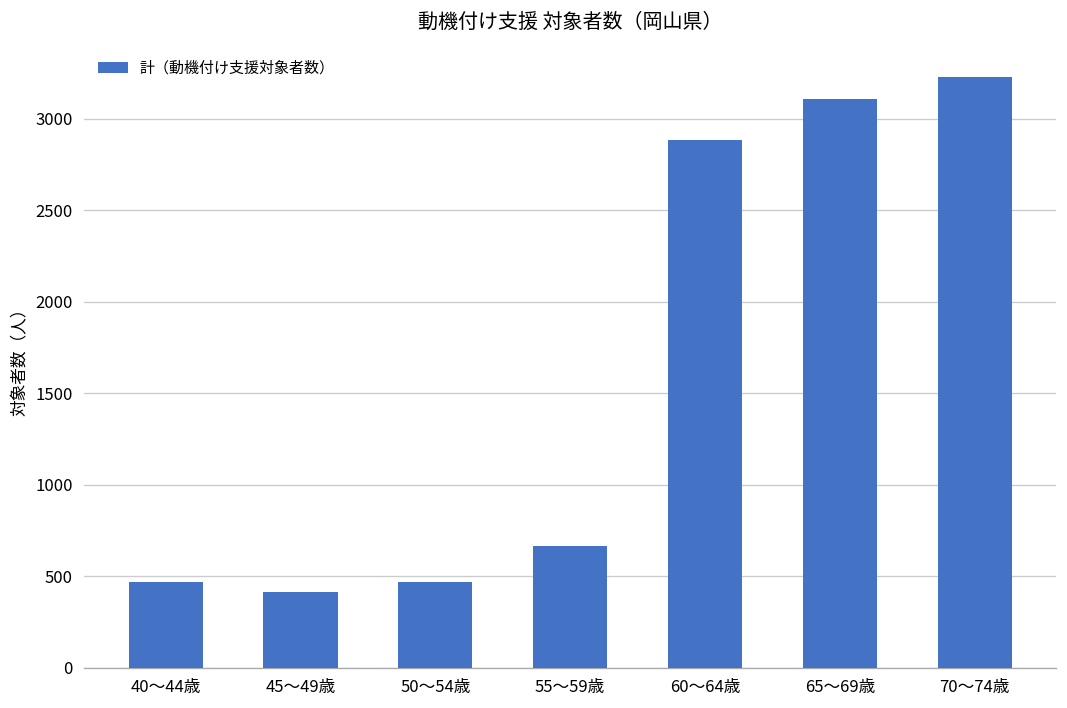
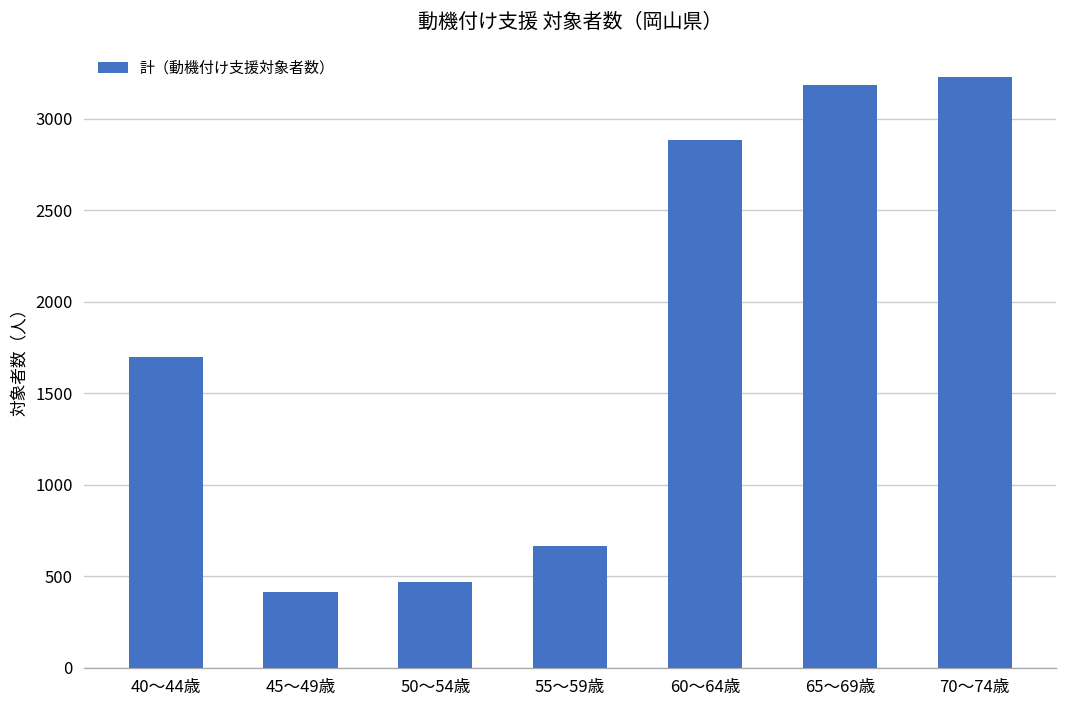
40～44歳: 470 -> 1700
65～69歳: 3110 -> 3180
